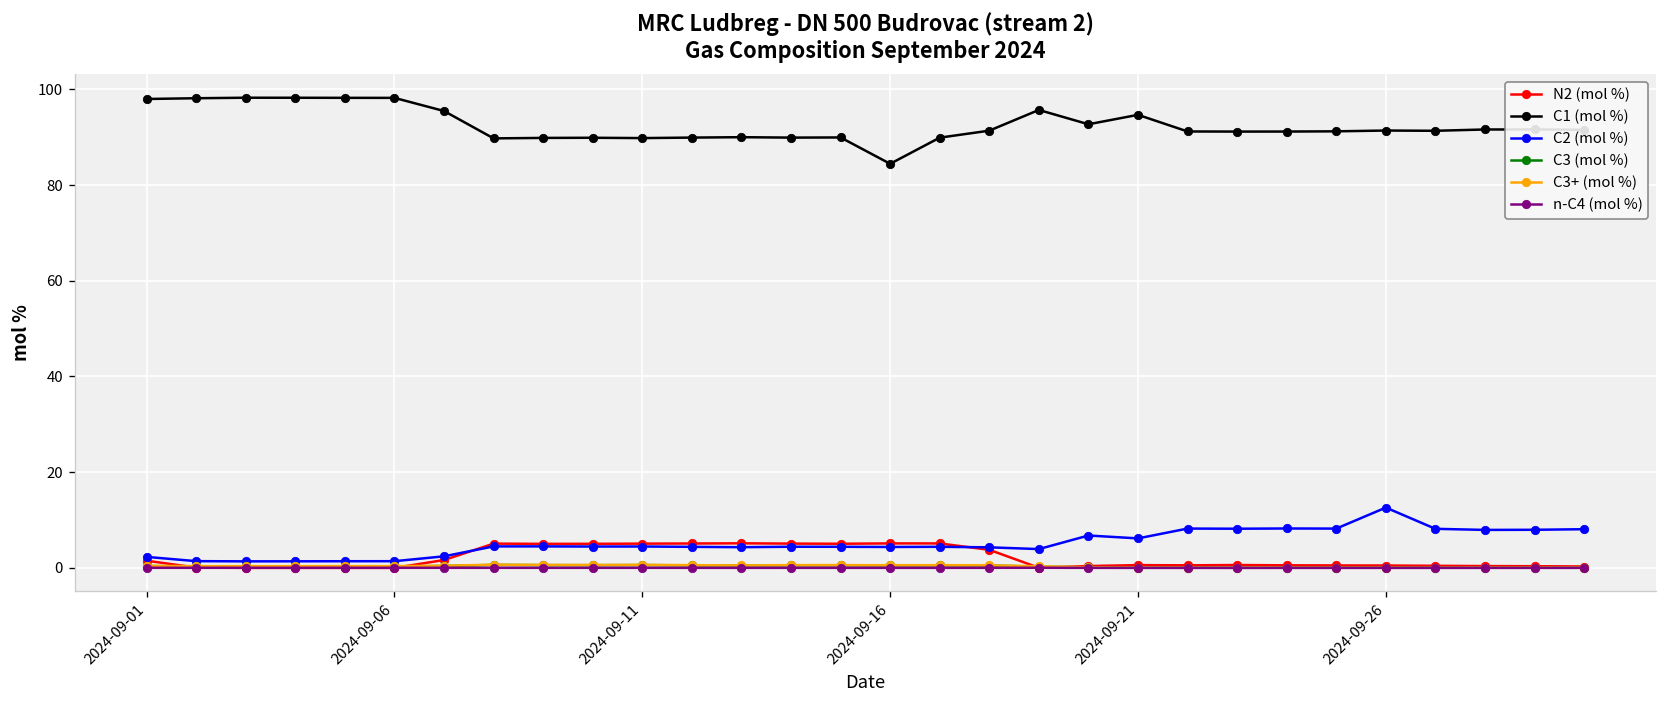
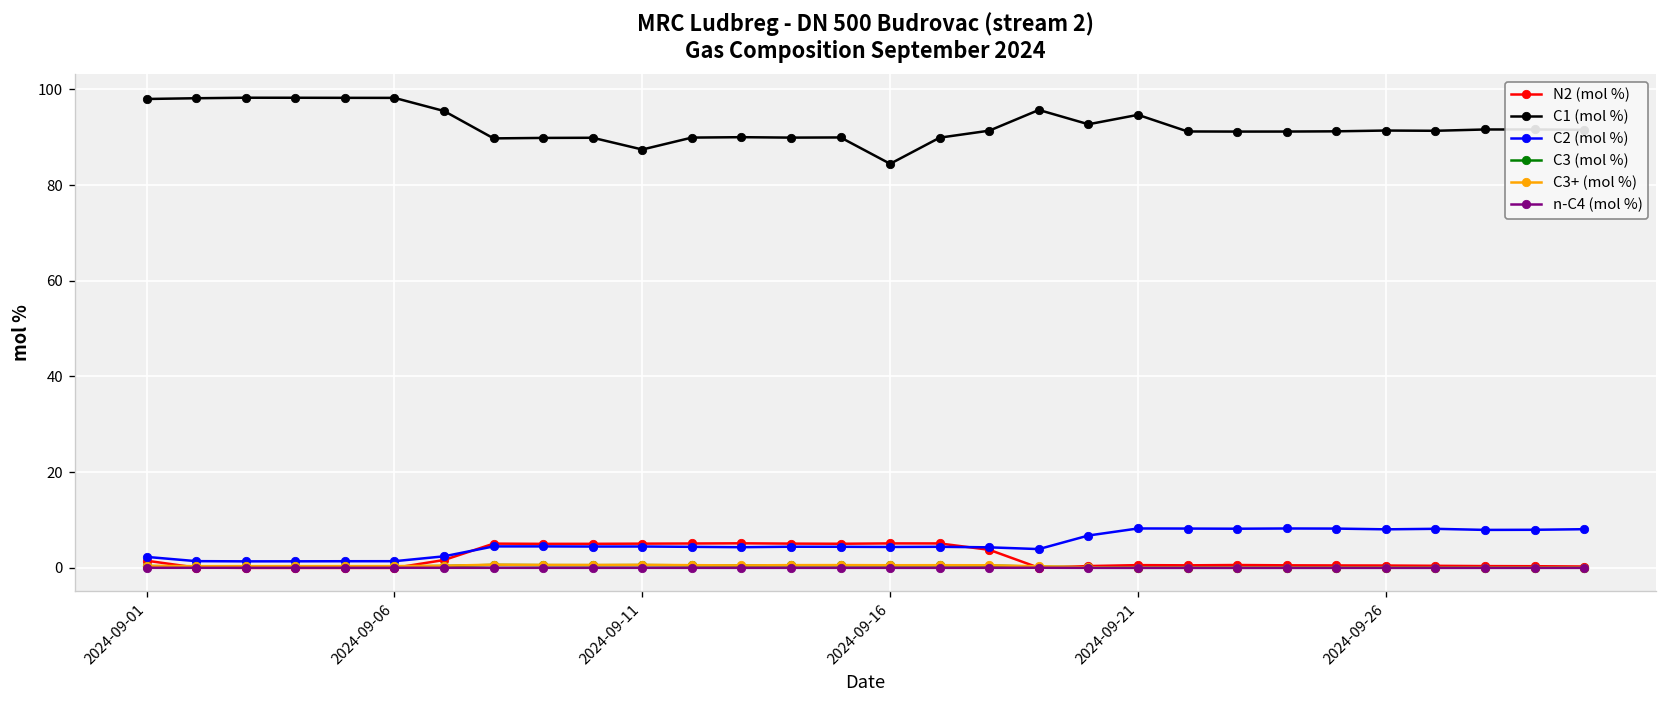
C1 (mol %), 2024-09-11: 90 -> 87
C2 (mol %), 2024-09-21: 6 -> 8
C2 (mol %), 2024-09-26: 13 -> 8
